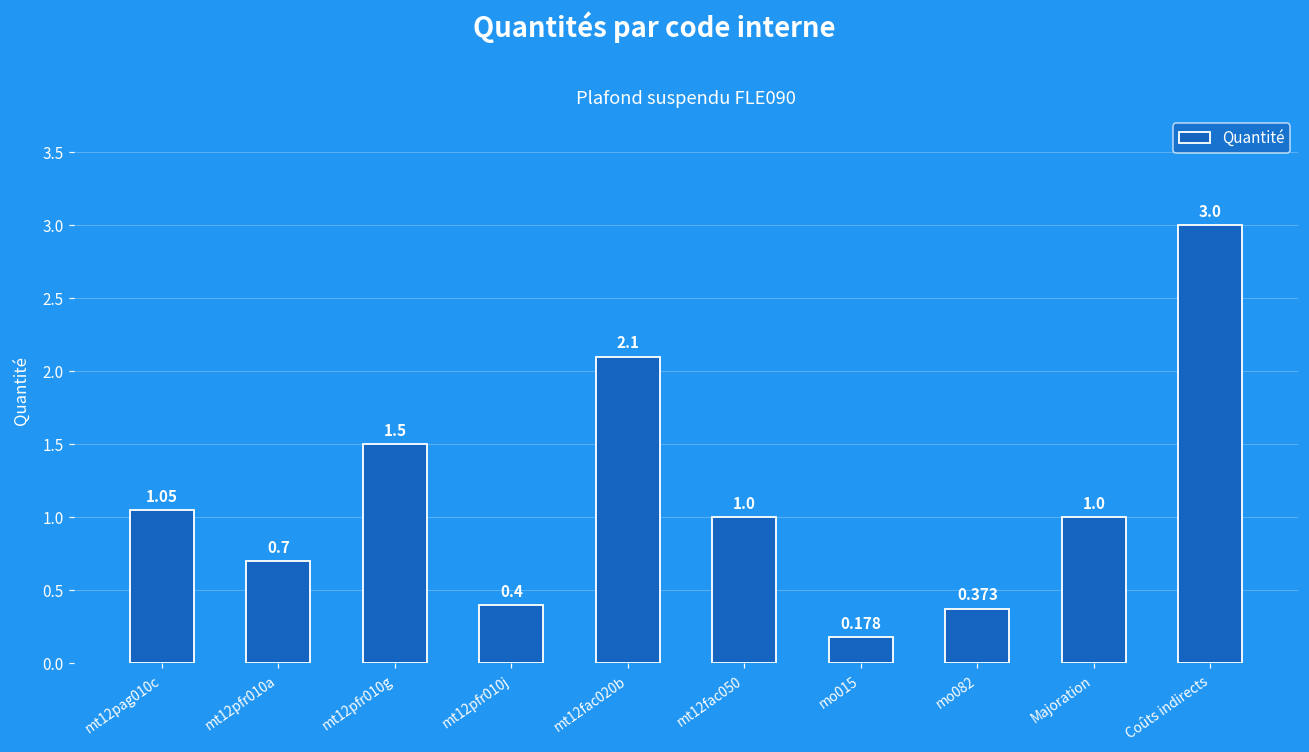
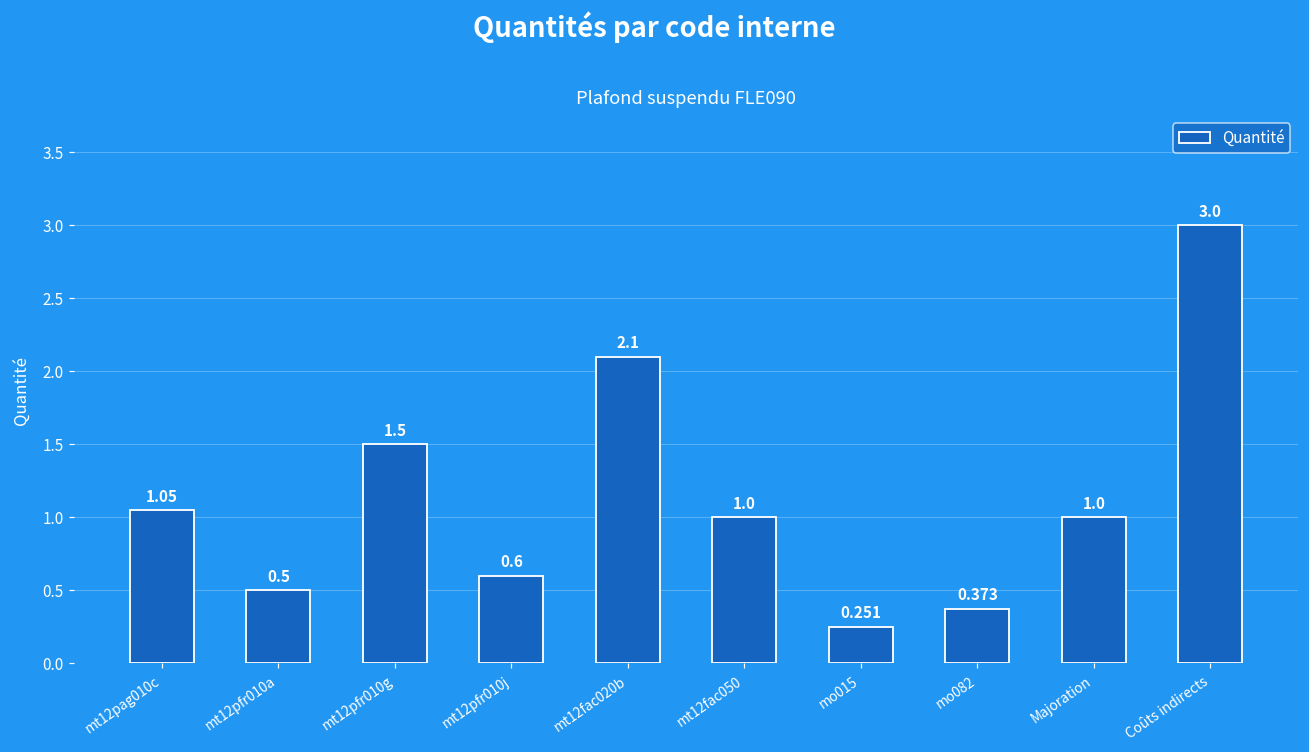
mt12pfr010a: 0.7 -> 0.5
mt12pfr010j: 0.4 -> 0.6
mo015: 0.178 -> 0.251
